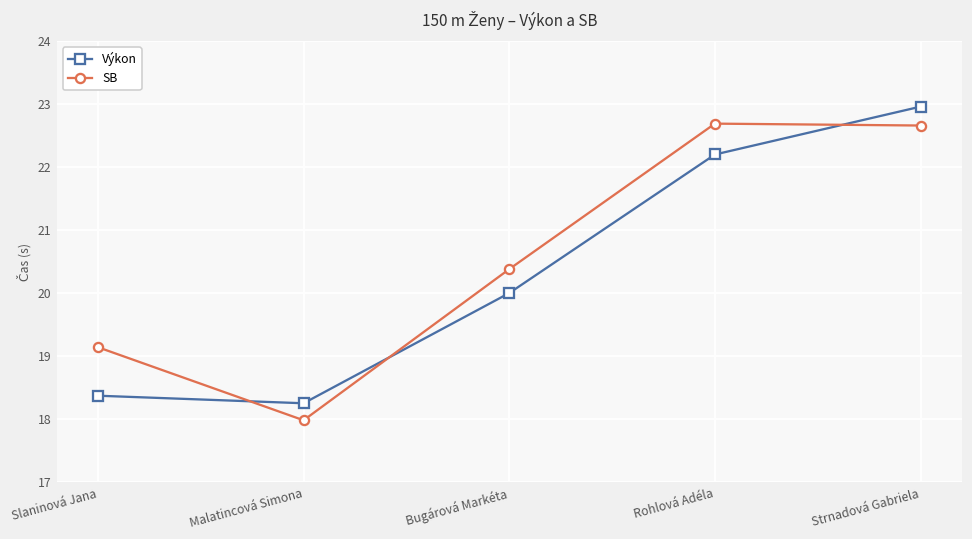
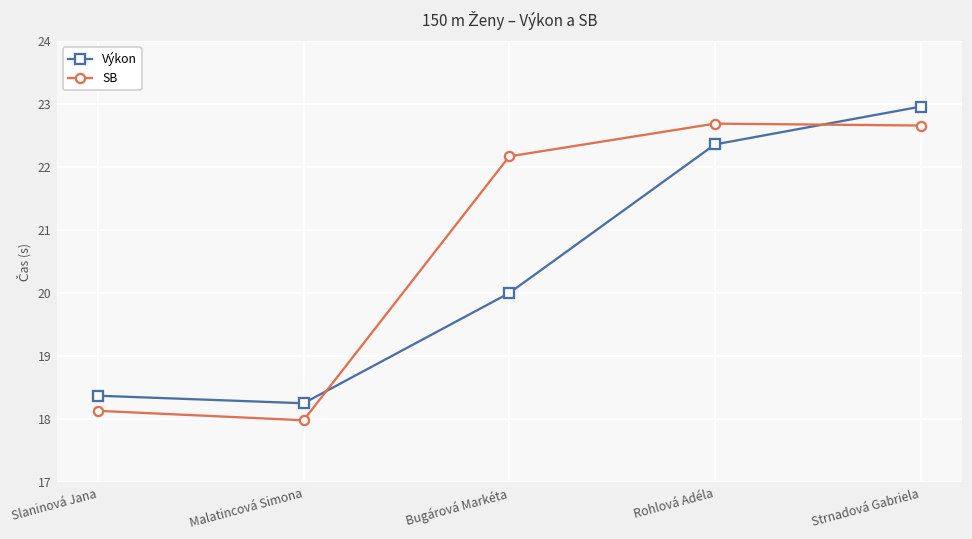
SB, Slaninová Jana: 19.1 -> 18.1
SB, Bugárová Markéta: 20.4 -> 22.2
Výkon, Rohlová Adéla: 22.2 -> 22.4
